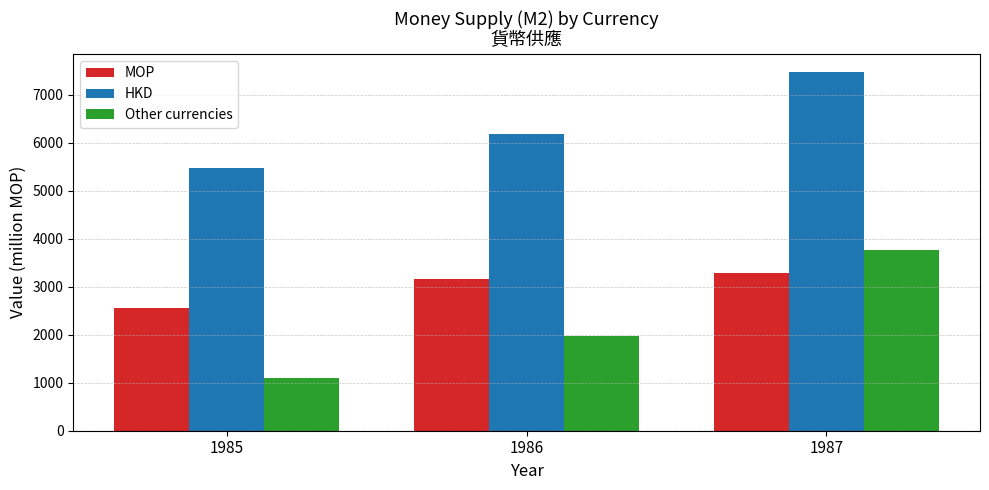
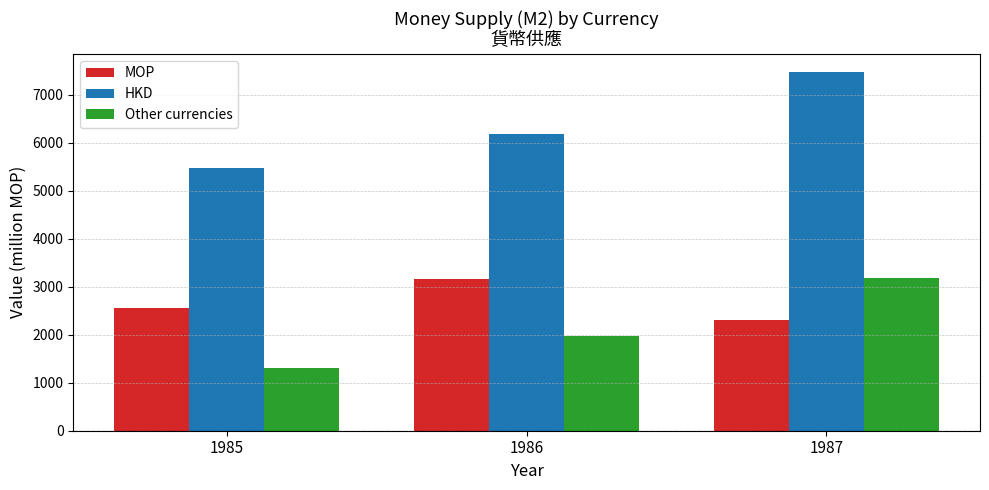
Other currencies, 1985: 1100 -> 1300
MOP, 1987: 3300 -> 2300
Other currencies, 1987: 3800 -> 3200
